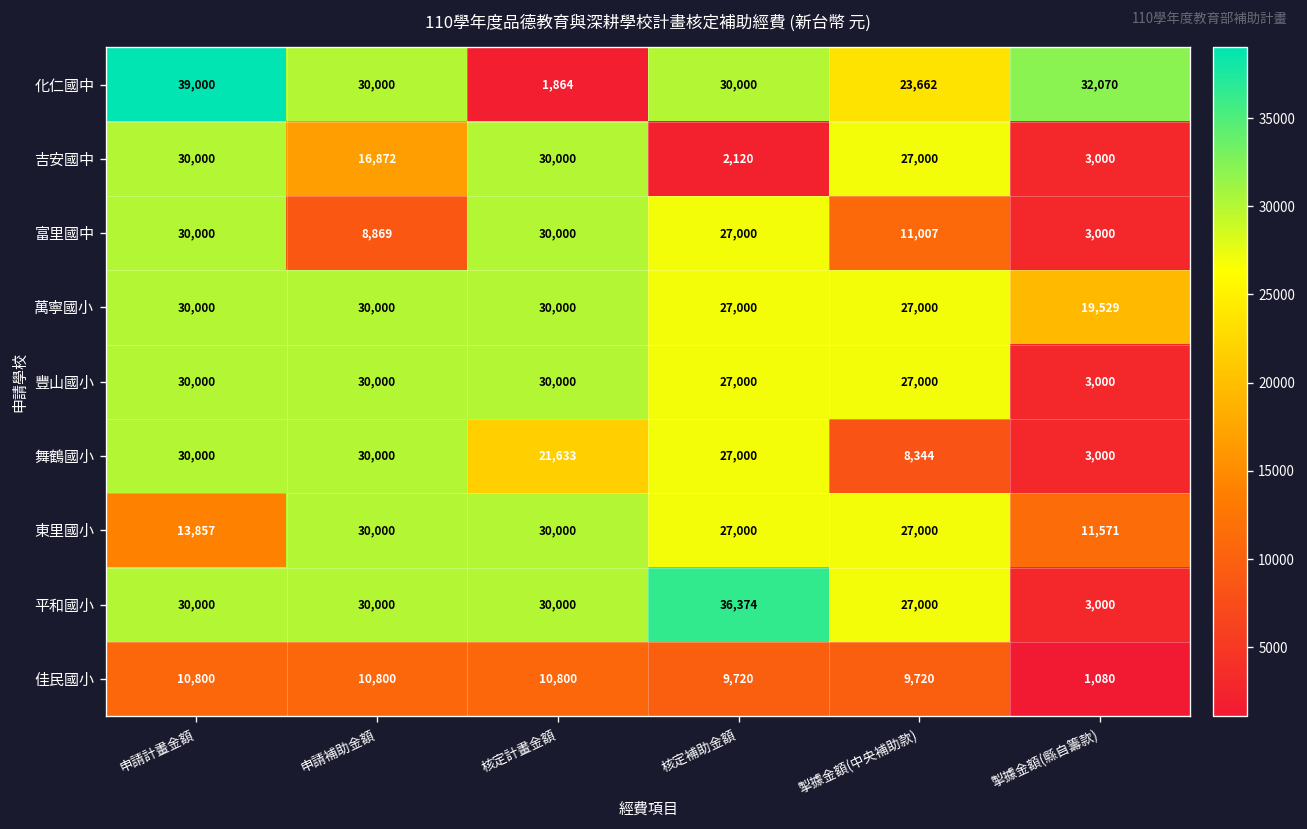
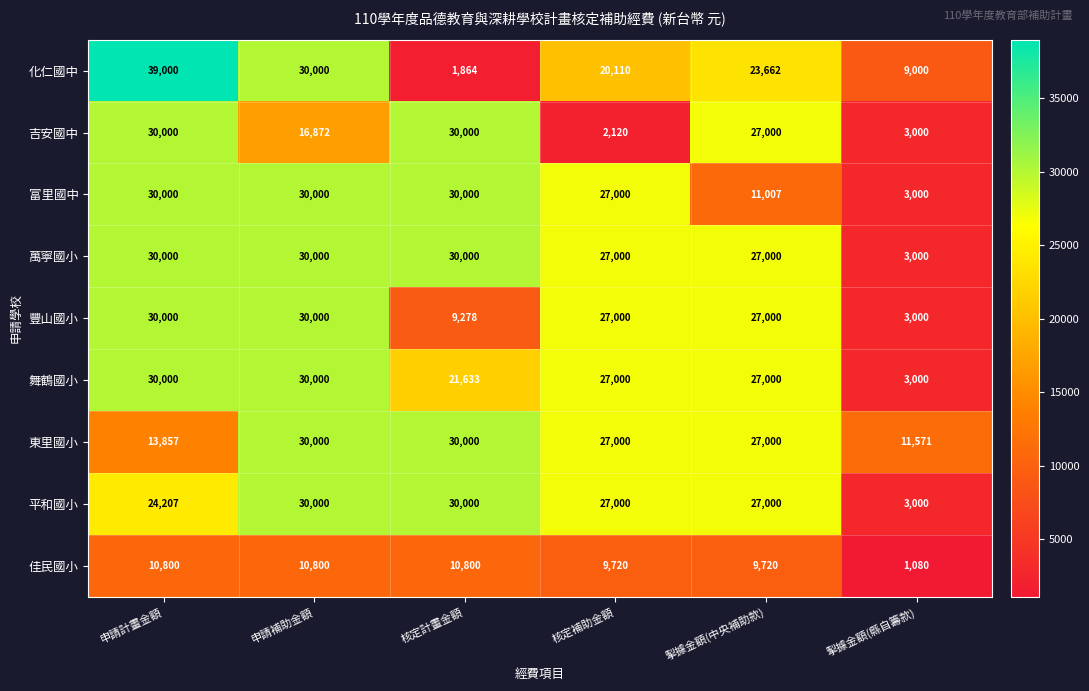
化仁國中, 核定補助金額: 30,000 -> 20,110
化仁國中, 掣據金額(縣自籌款): 32,070 -> 9,000
富里國中, 申請補助金額: 8,869 -> 30,000
萬寧國小, 掣據金額(縣自籌款): 19,529 -> 3,000
豐山國小, 核定計畫金額: 30,000 -> 9,278
舞鶴國小, 掣據金額(中央補助款): 8,344 -> 27,000
平和國小, 申請計畫金額: 30,000 -> 24,207
平和國小, 核定補助金額: 36,374 -> 27,000
